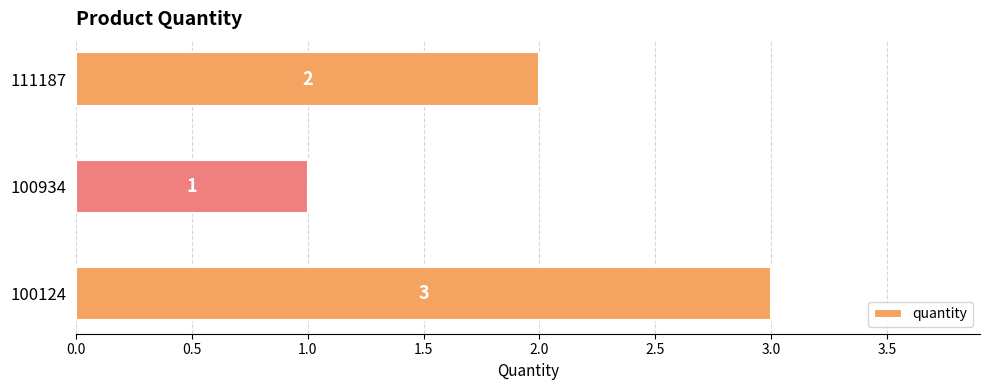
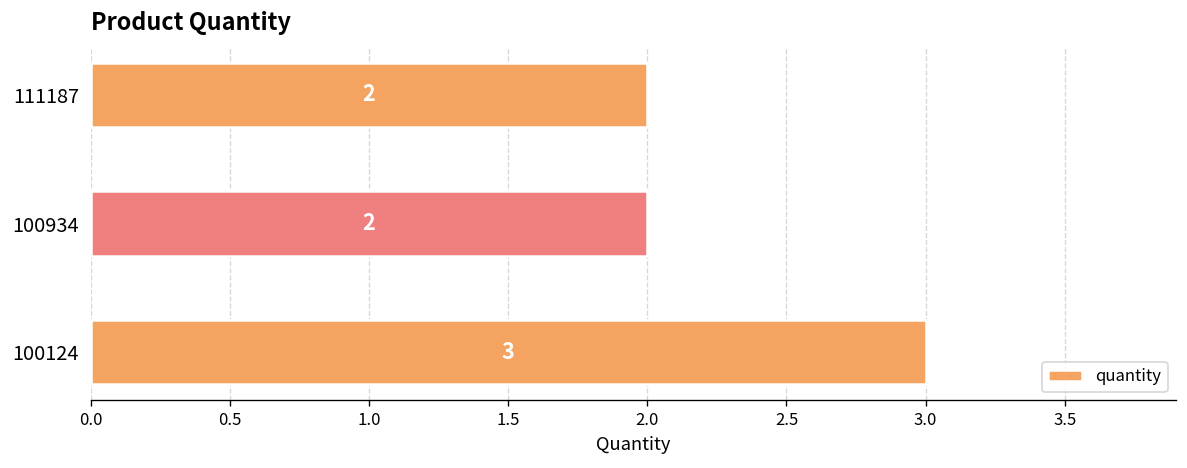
100934: 1 -> 2
